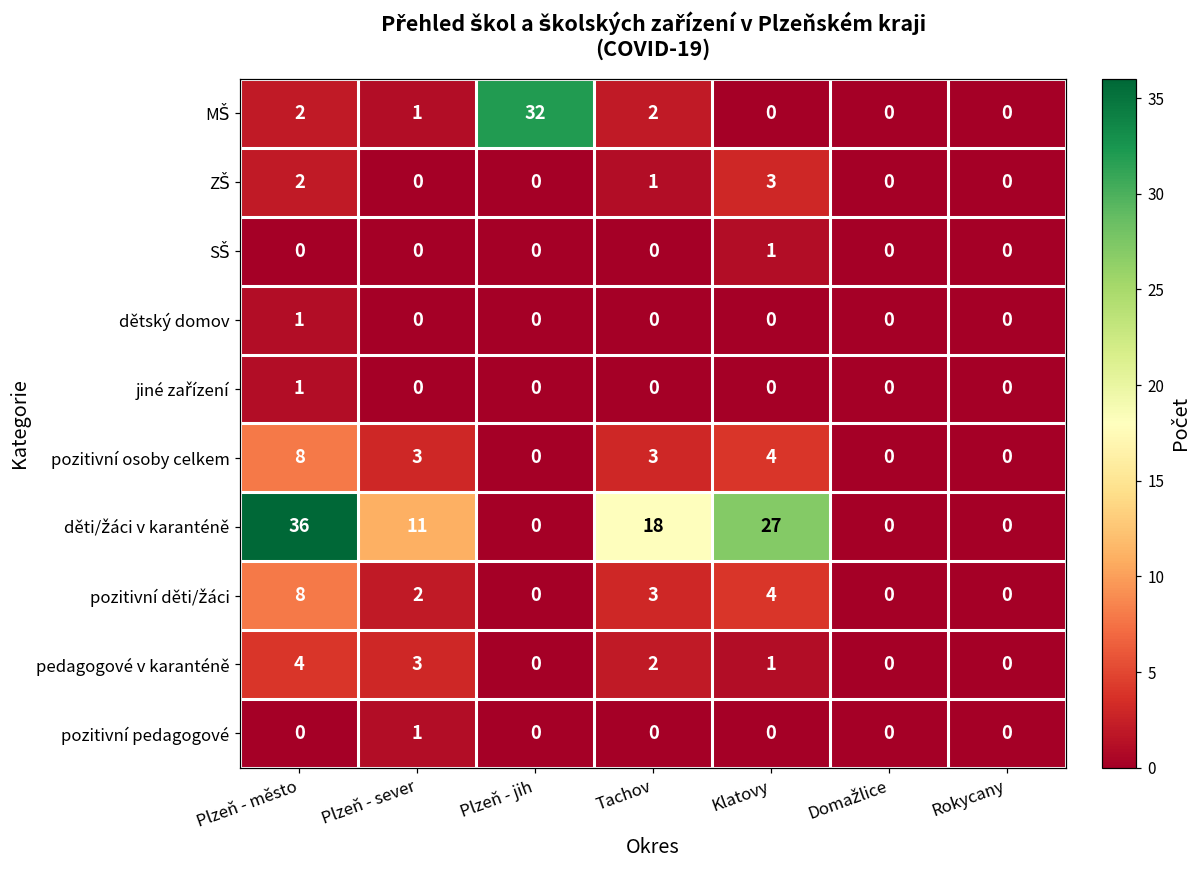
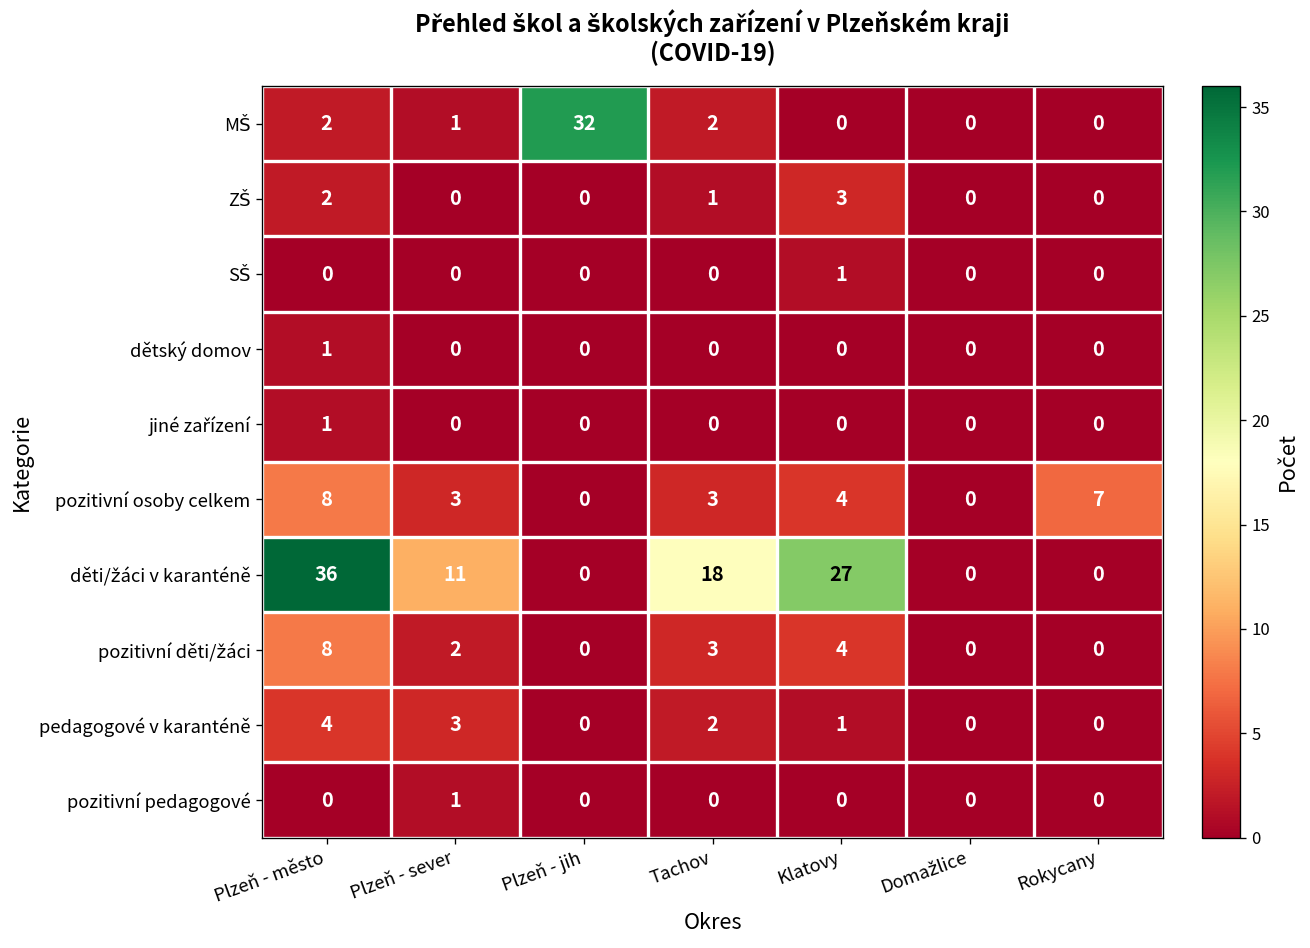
pozitivní osoby celkem, Rokycany: 0 -> 7
